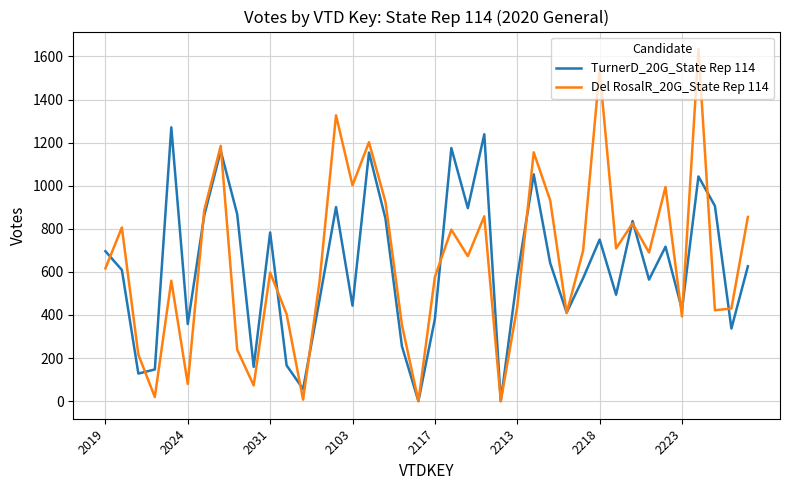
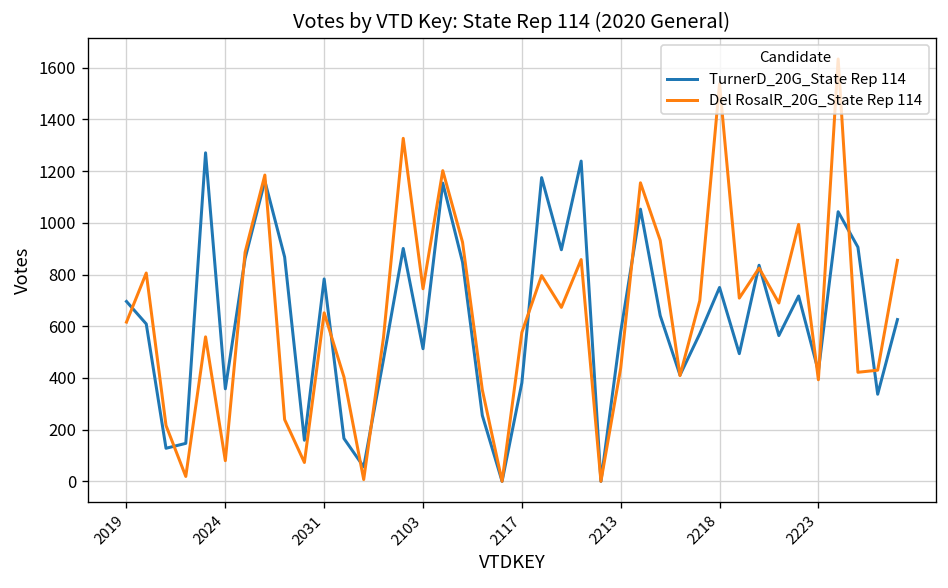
Del RosalR_20G_State Rep 114, 2031: 600 -> 650
TurnerD_20G_State Rep 114, 2103: 440 -> 510
Del RosalR_20G_State Rep 114, 2103: 1000 -> 750
